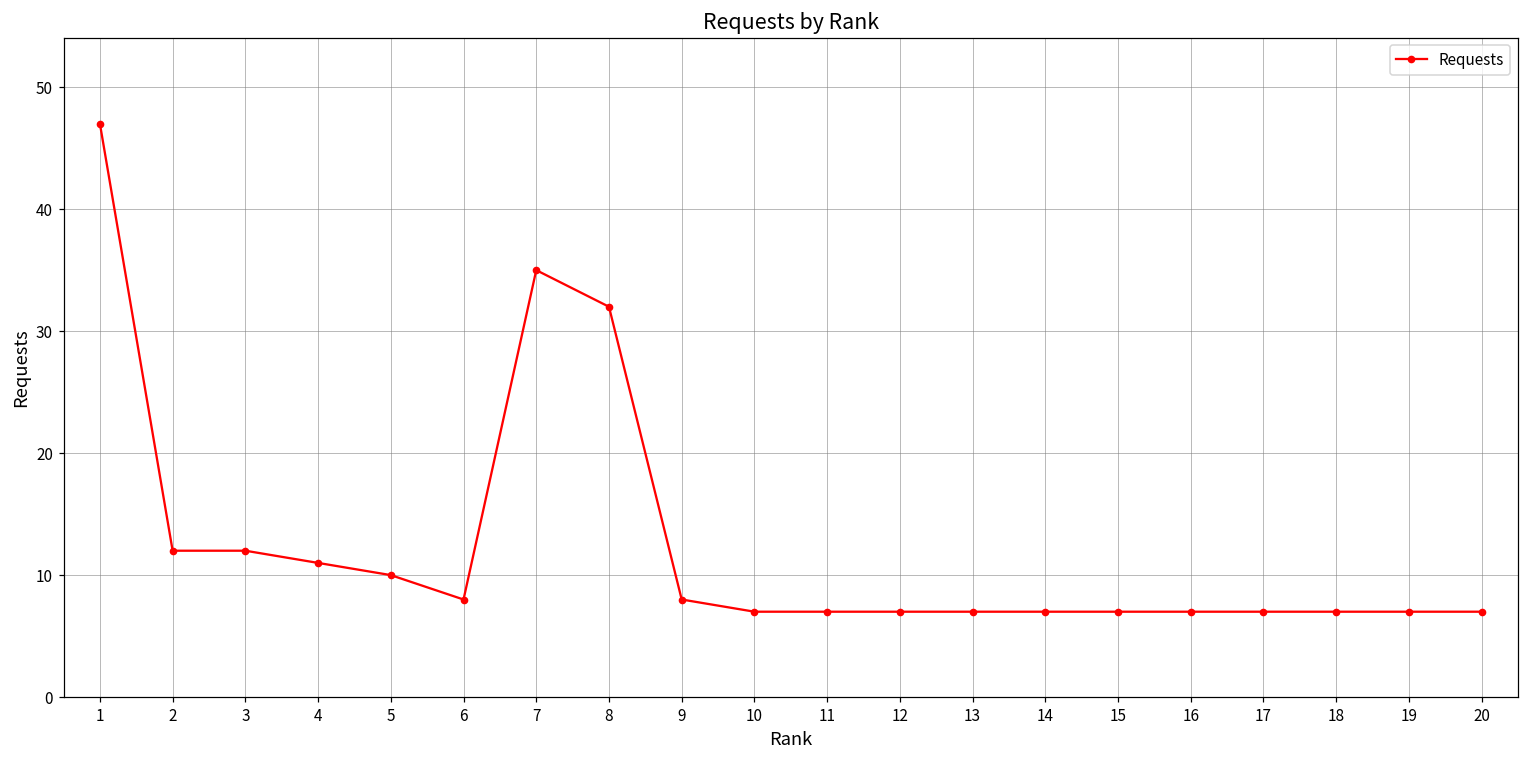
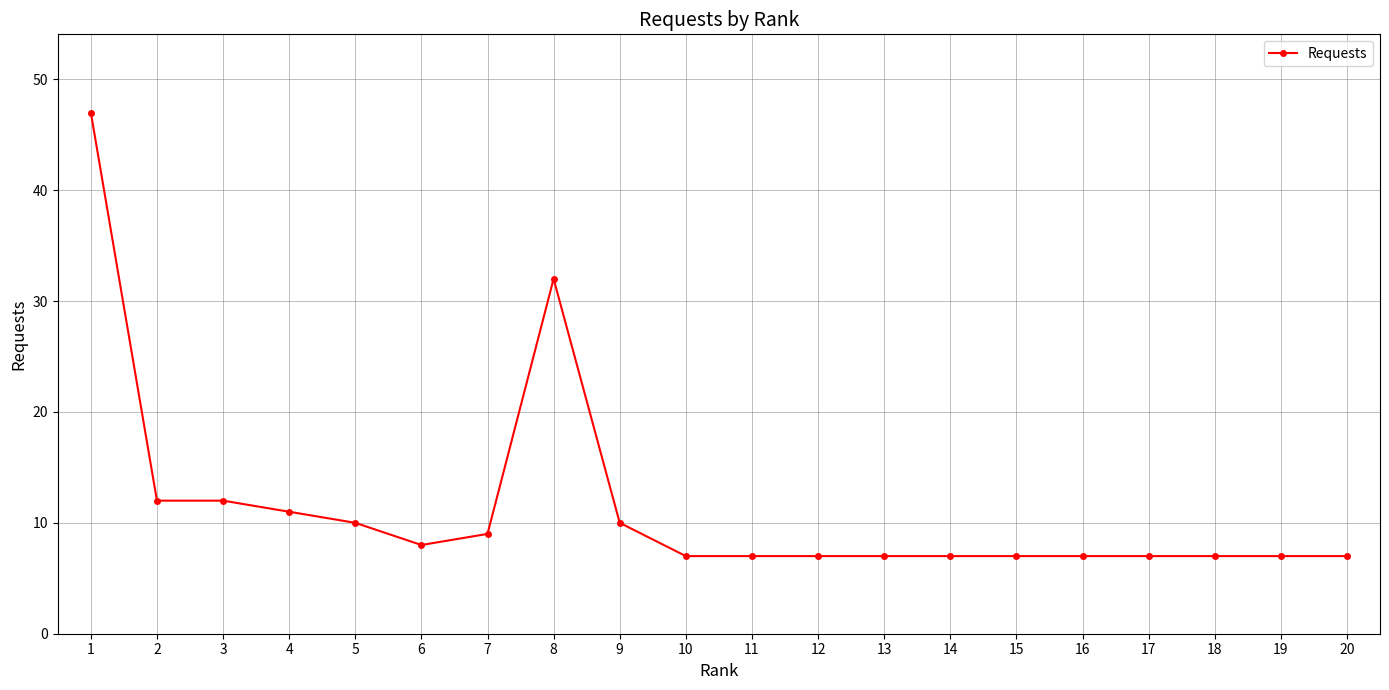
7: 35 -> 9
9: 8 -> 10
